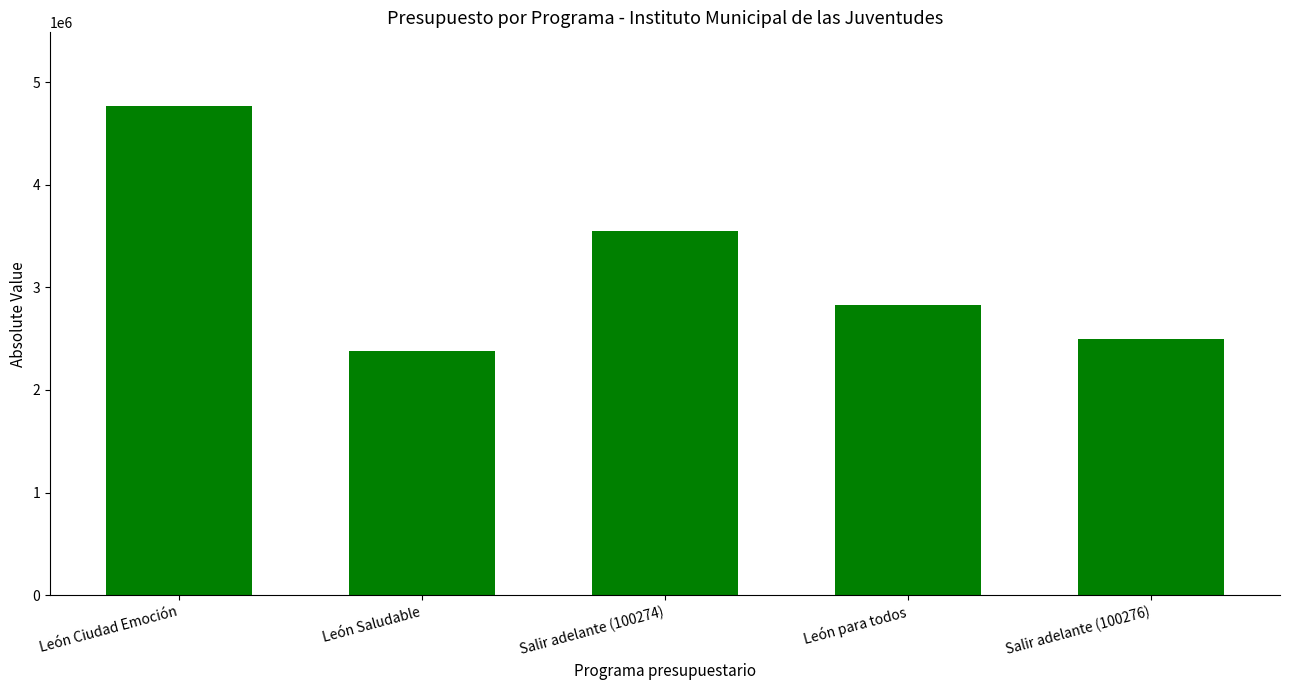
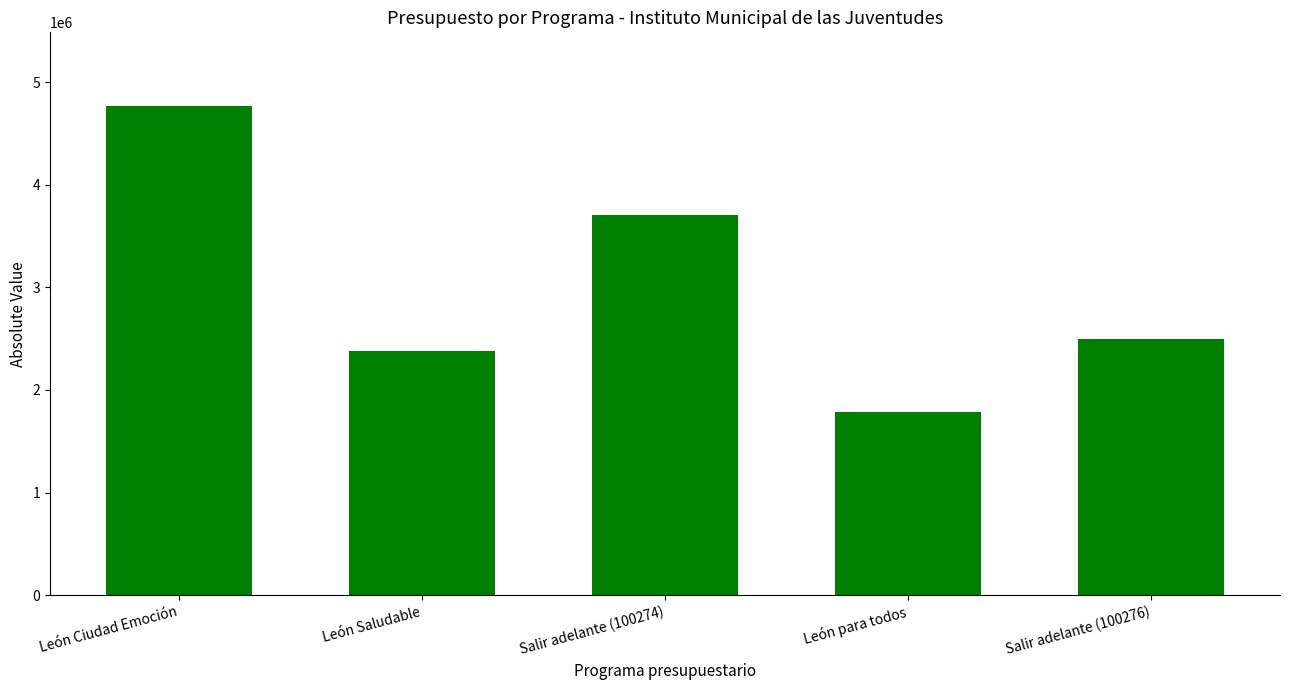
Salir adelante (100274): 3550000 -> 3700000
León para todos: 2830000 -> 1790000
